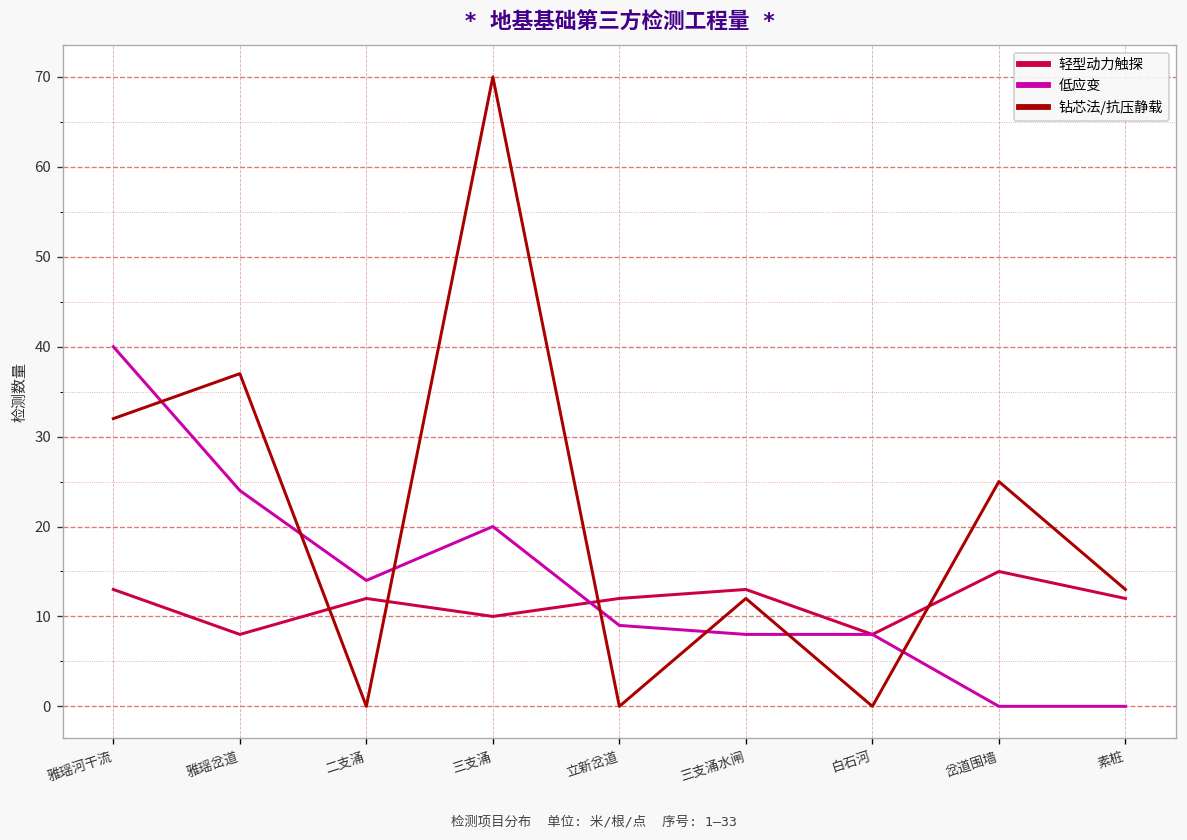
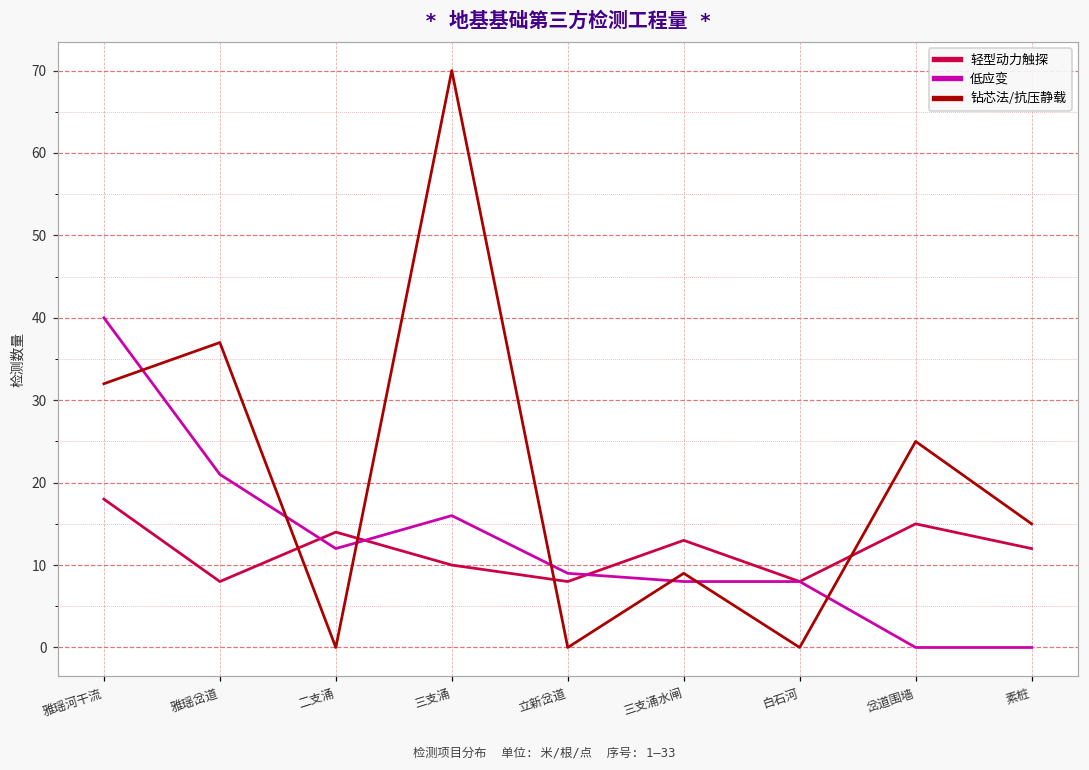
轻型动力触探, 雅瑶河干流: 13 -> 18
低应变, 雅瑶岔道: 24 -> 21
轻型动力触探, 二支涌: 12 -> 14
低应变, 二支涌: 14 -> 12
低应变, 三支涌: 20 -> 16
轻型动力触探, 立新岔道: 12 -> 8
钻芯法/抗压静载, 三支涌水闸: 12 -> 9
钻芯法/抗压静载, 素桩: 13 -> 15
